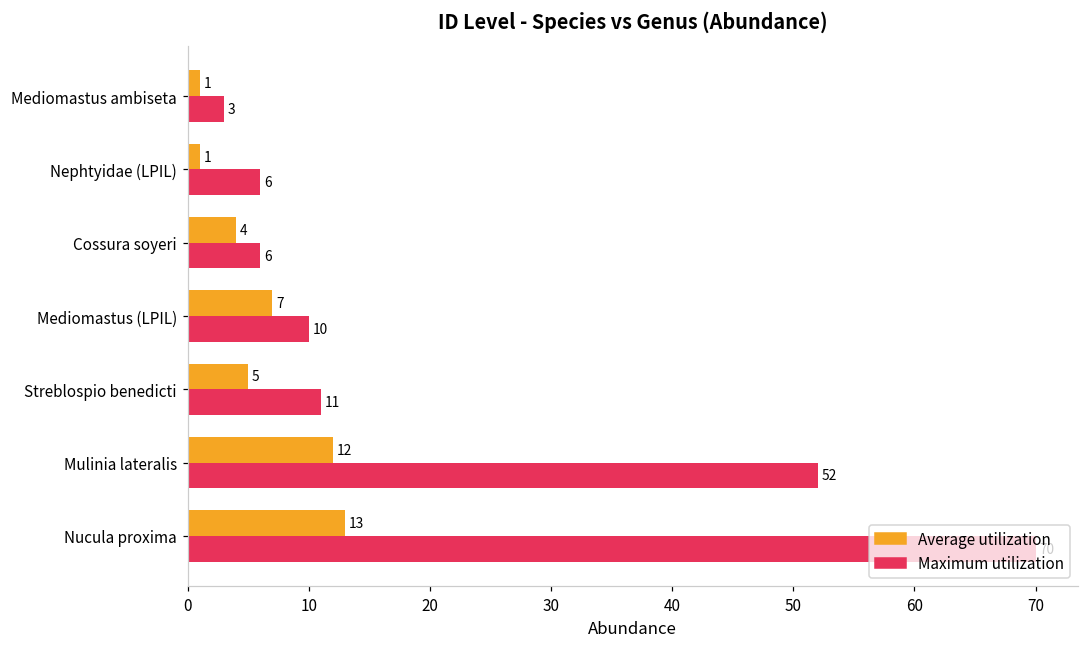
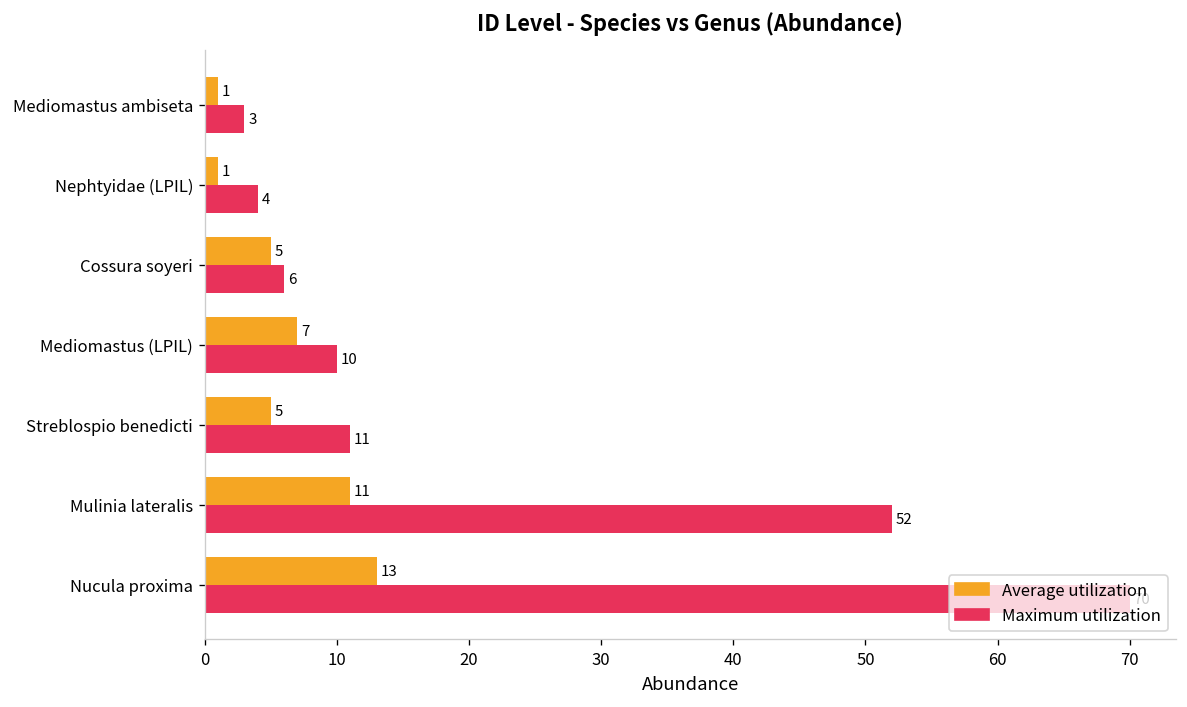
Maximum utilization, Nephtyidae (LPIL): 6 -> 4
Average utilization, Cossura soyeri: 4 -> 5
Average utilization, Mulinia lateralis: 12 -> 11
